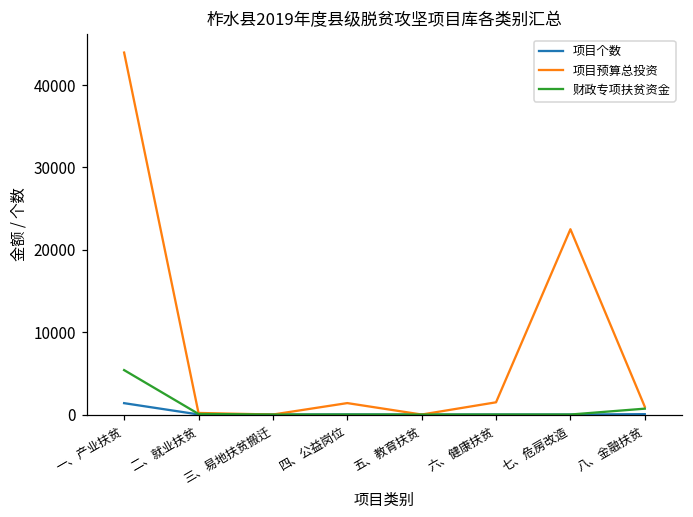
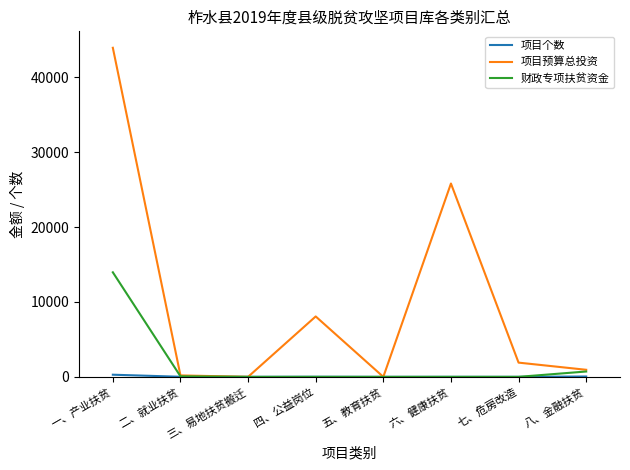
项目个数, 一、产业扶贫: 1000 -> 0
财政专项扶贫资金, 一、产业扶贫: 5000 -> 14000
项目预算总投资, 四、公益岗位: 1000 -> 8000
项目预算总投资, 六、健康扶贫: 1000 -> 26000
项目预算总投资, 七、危房改造: 23000 -> 2000
